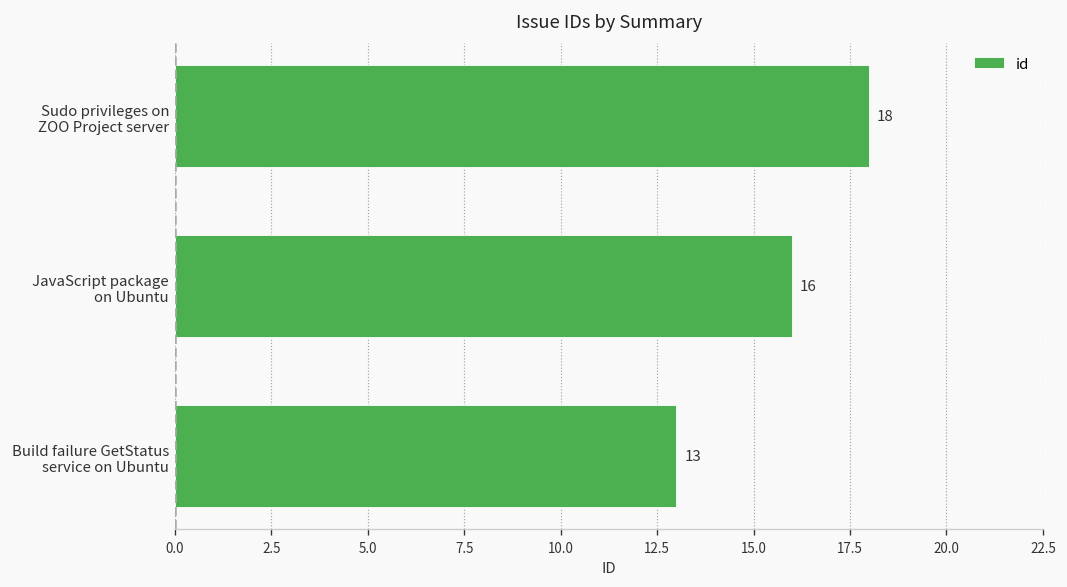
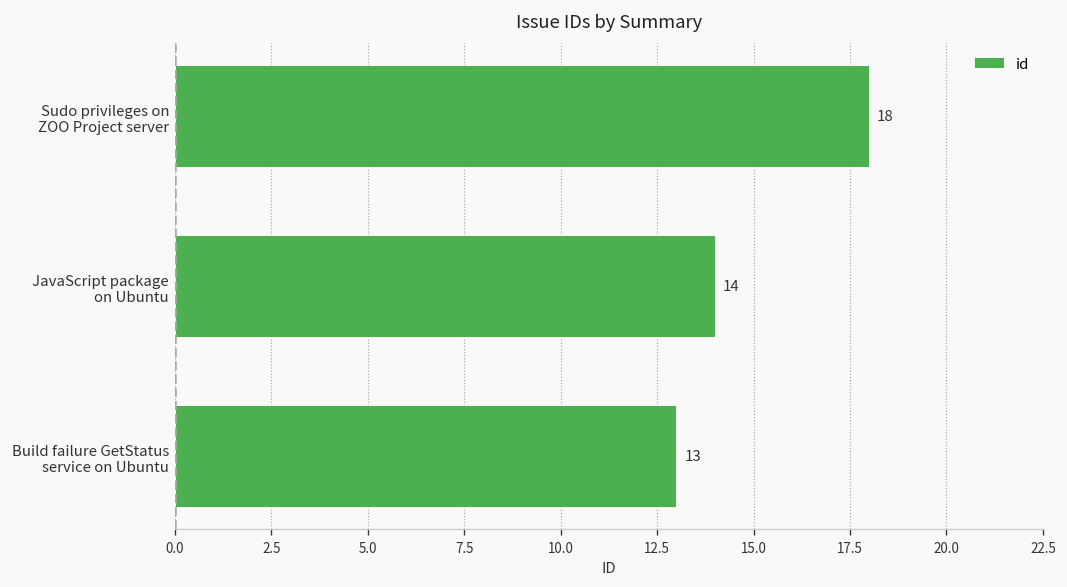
JavaScript package on Ubuntu: 16 -> 14
